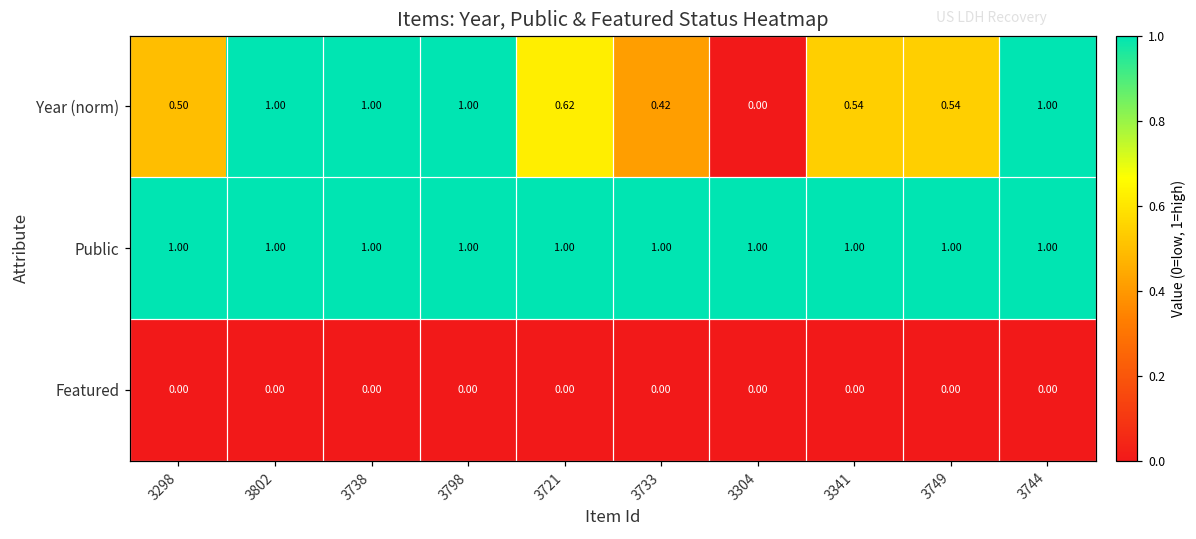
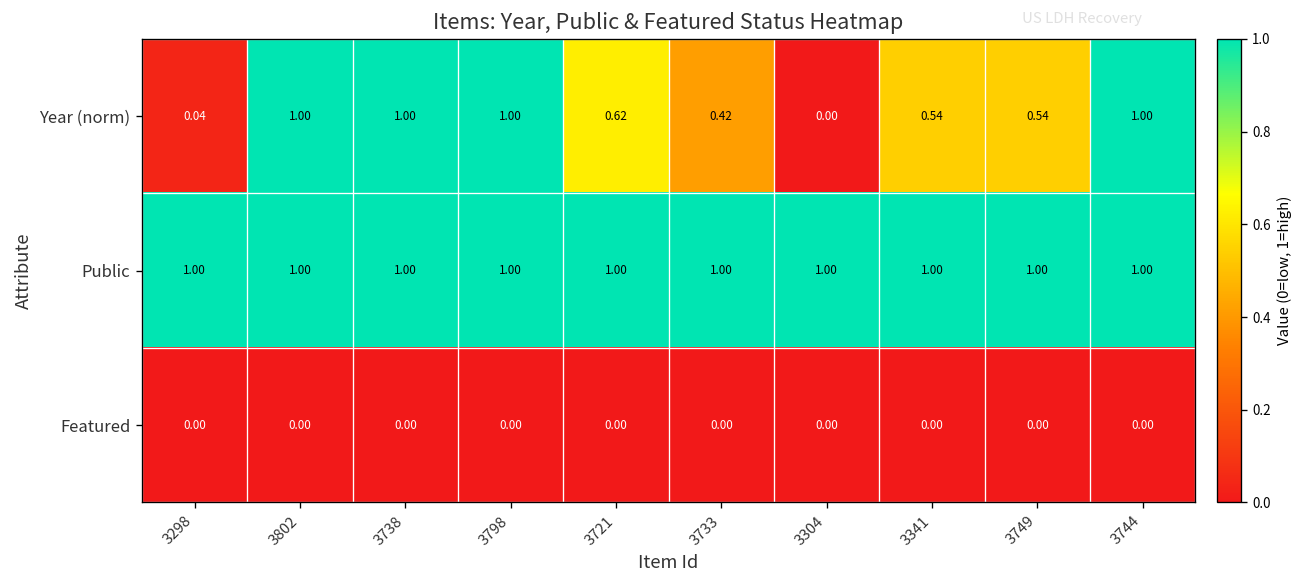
Year (norm), 3298: 0.50 -> 0.04
